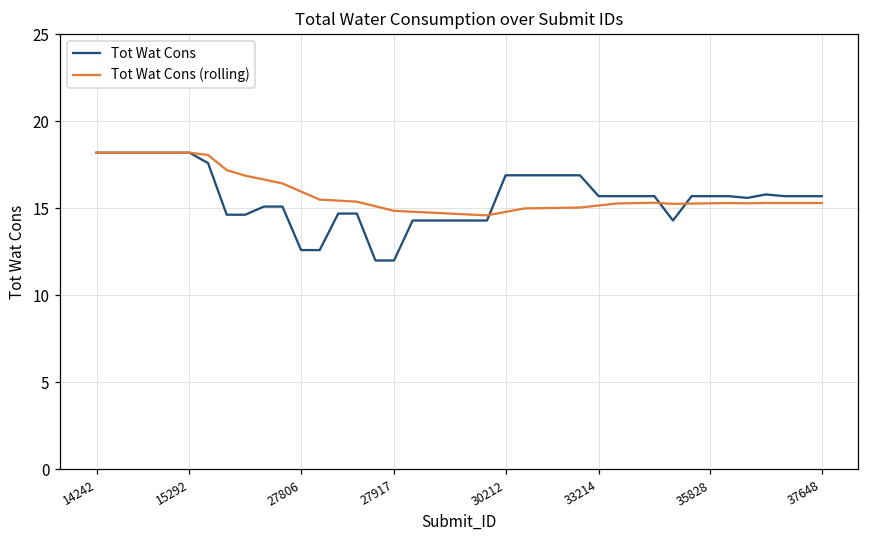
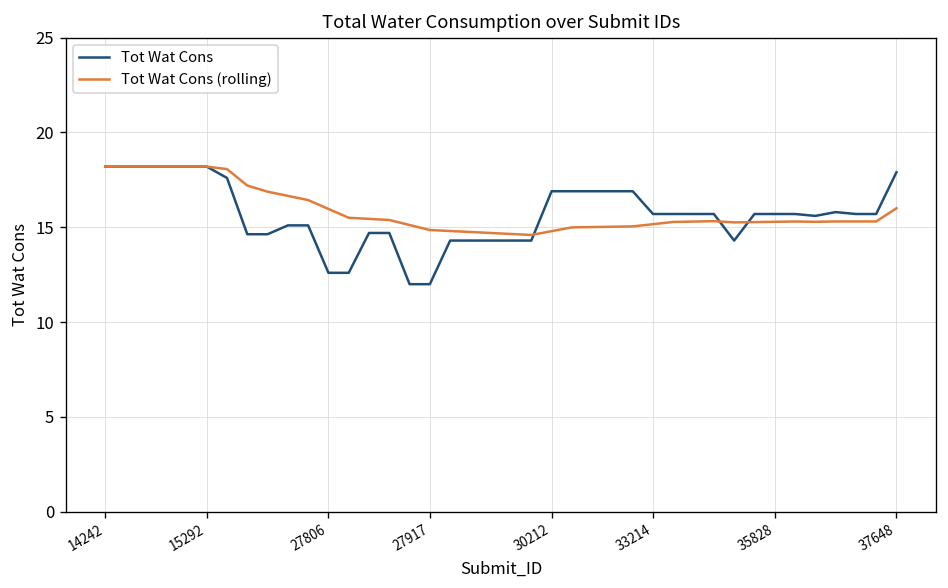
Tot Wat Cons, 37648: 15.7 -> 17.9
Tot Wat Cons (rolling), 37648: 15.3 -> 16.0
